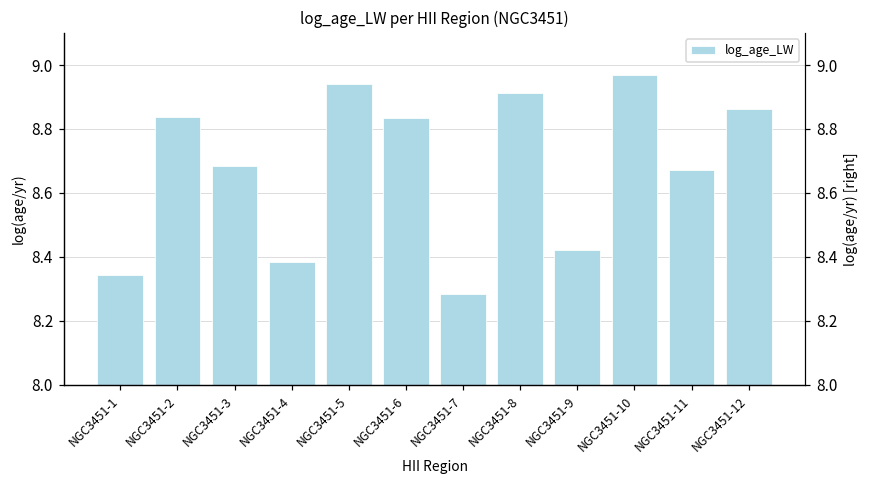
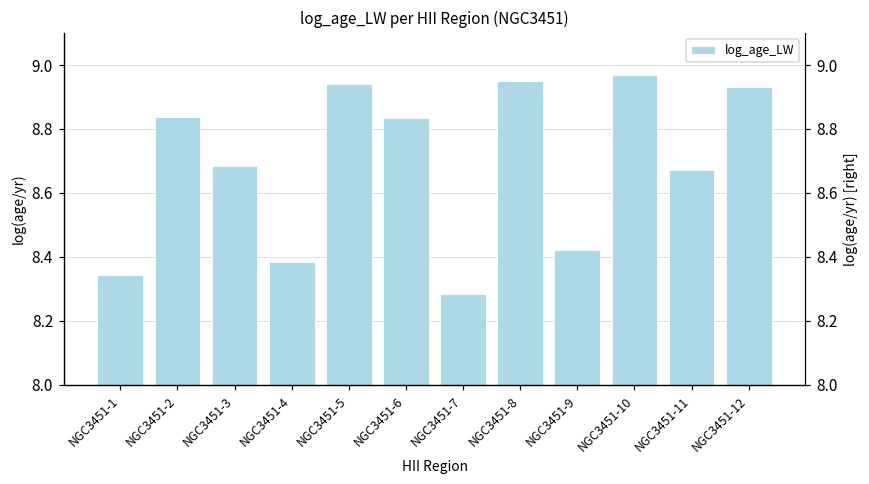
NGC3451-8: 8.91 -> 8.95
NGC3451-12: 8.86 -> 8.93
